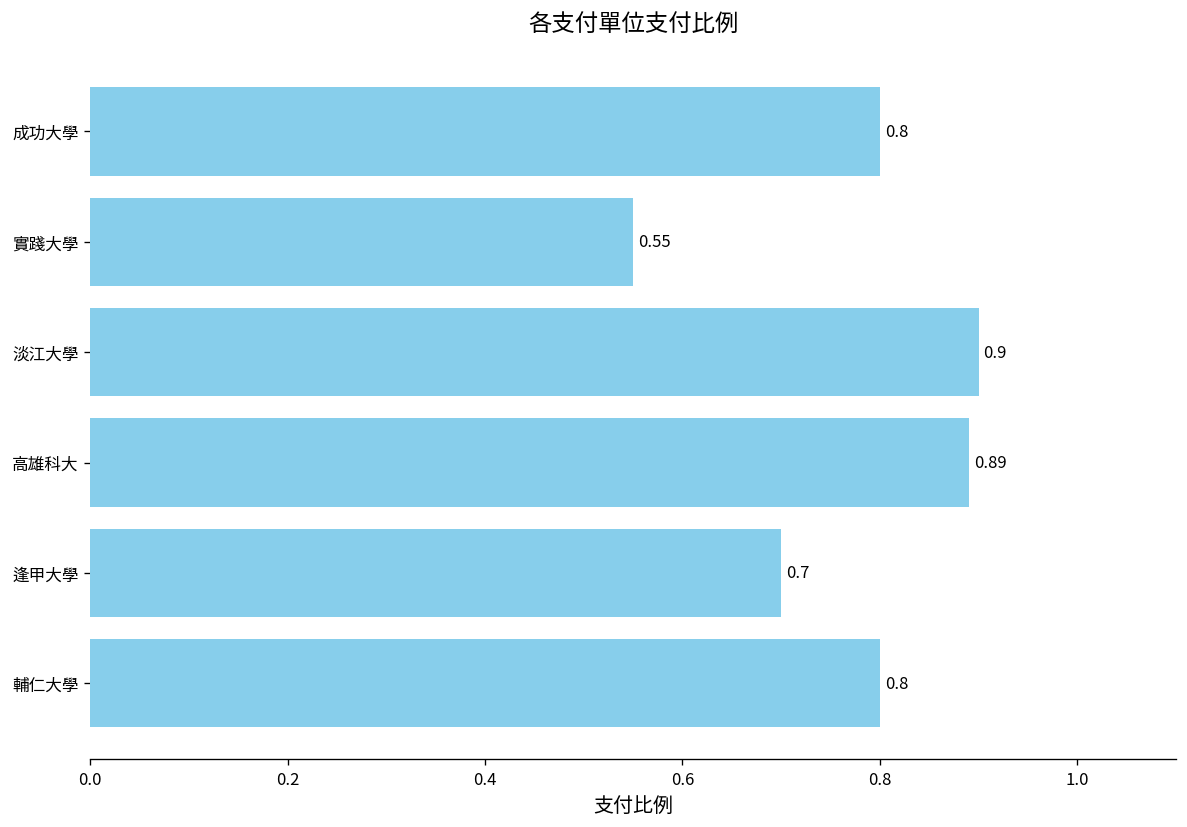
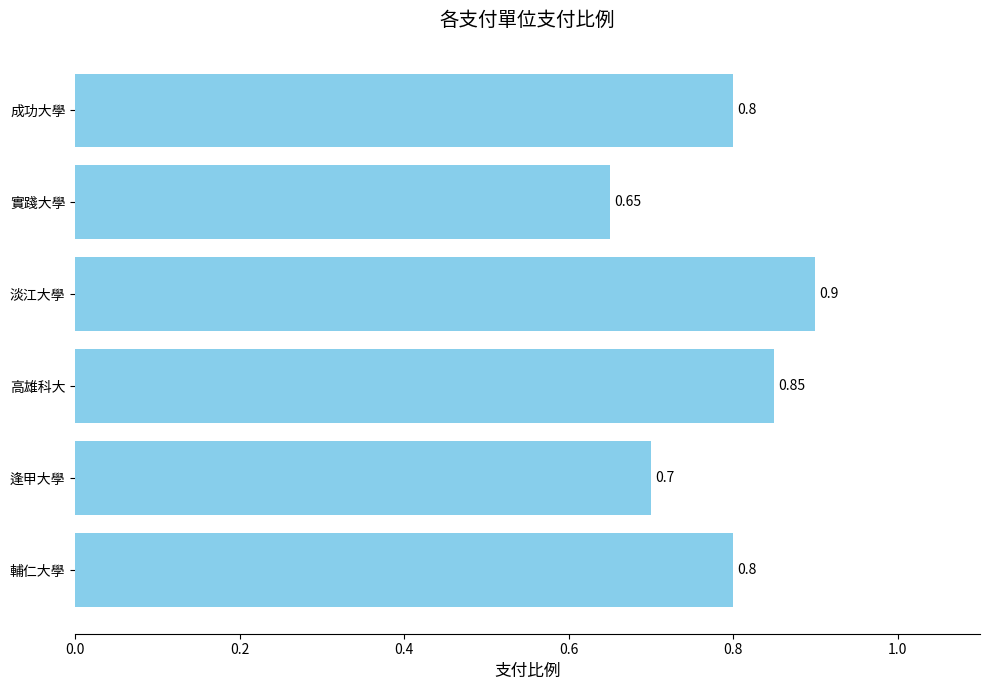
實踐大學: 0.55 -> 0.65
高雄科大: 0.89 -> 0.85
